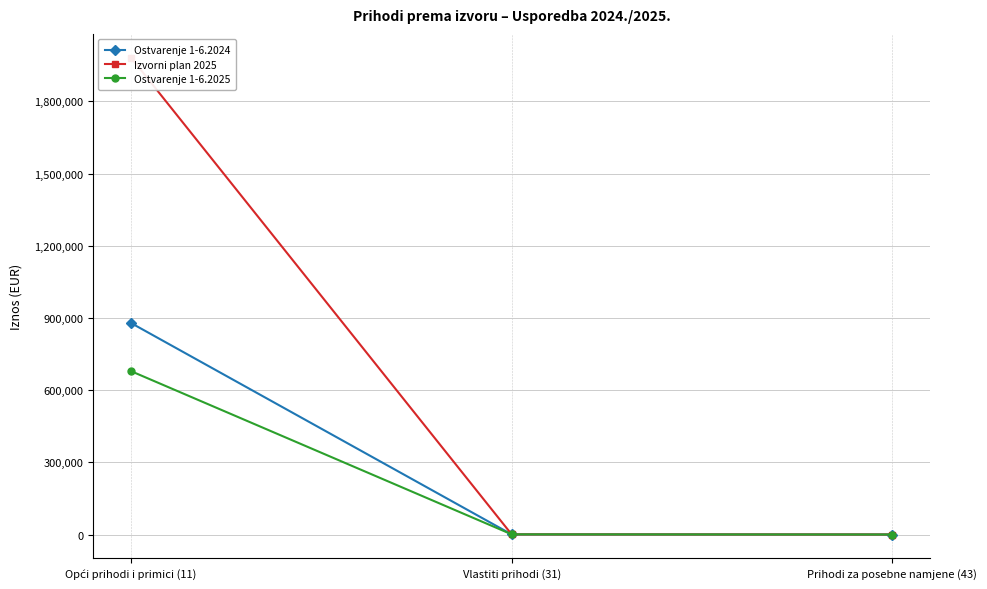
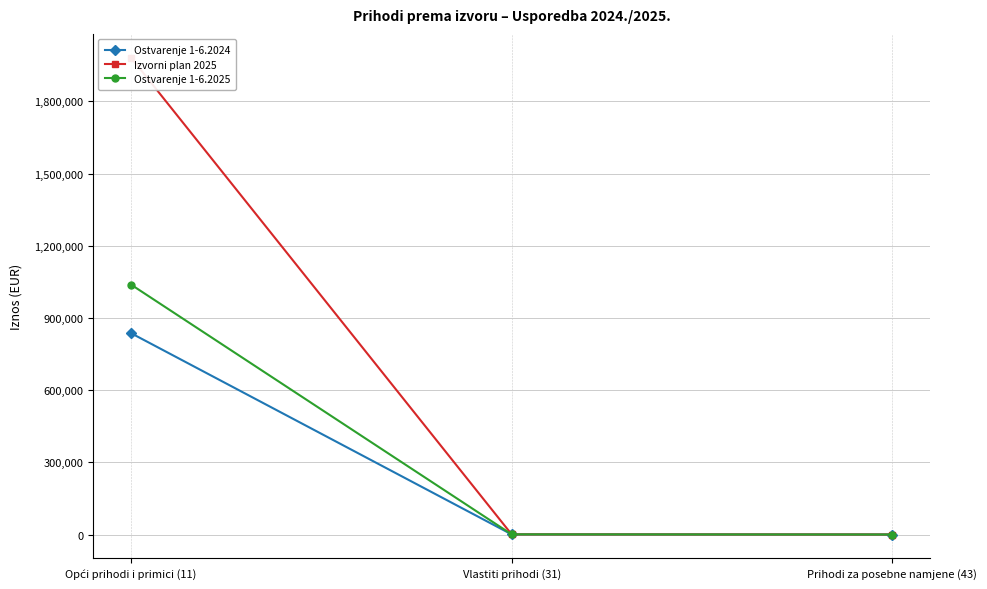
Ostvarenje 1-6.2024, Opći prihodi i primici (11): 880,000 -> 840,000
Ostvarenje 1-6.2025, Opći prihodi i primici (11): 680,000 -> 1,040,000
